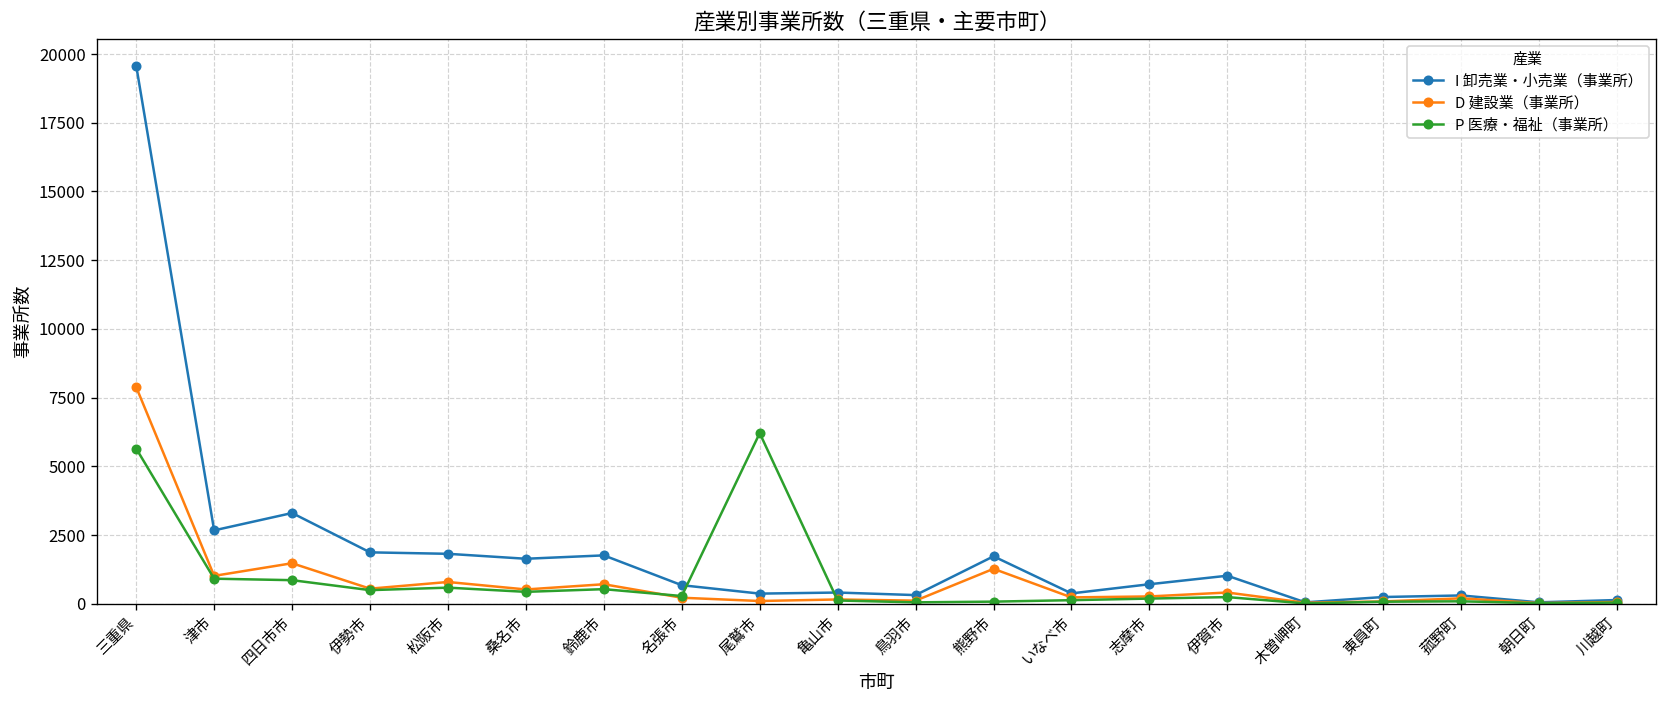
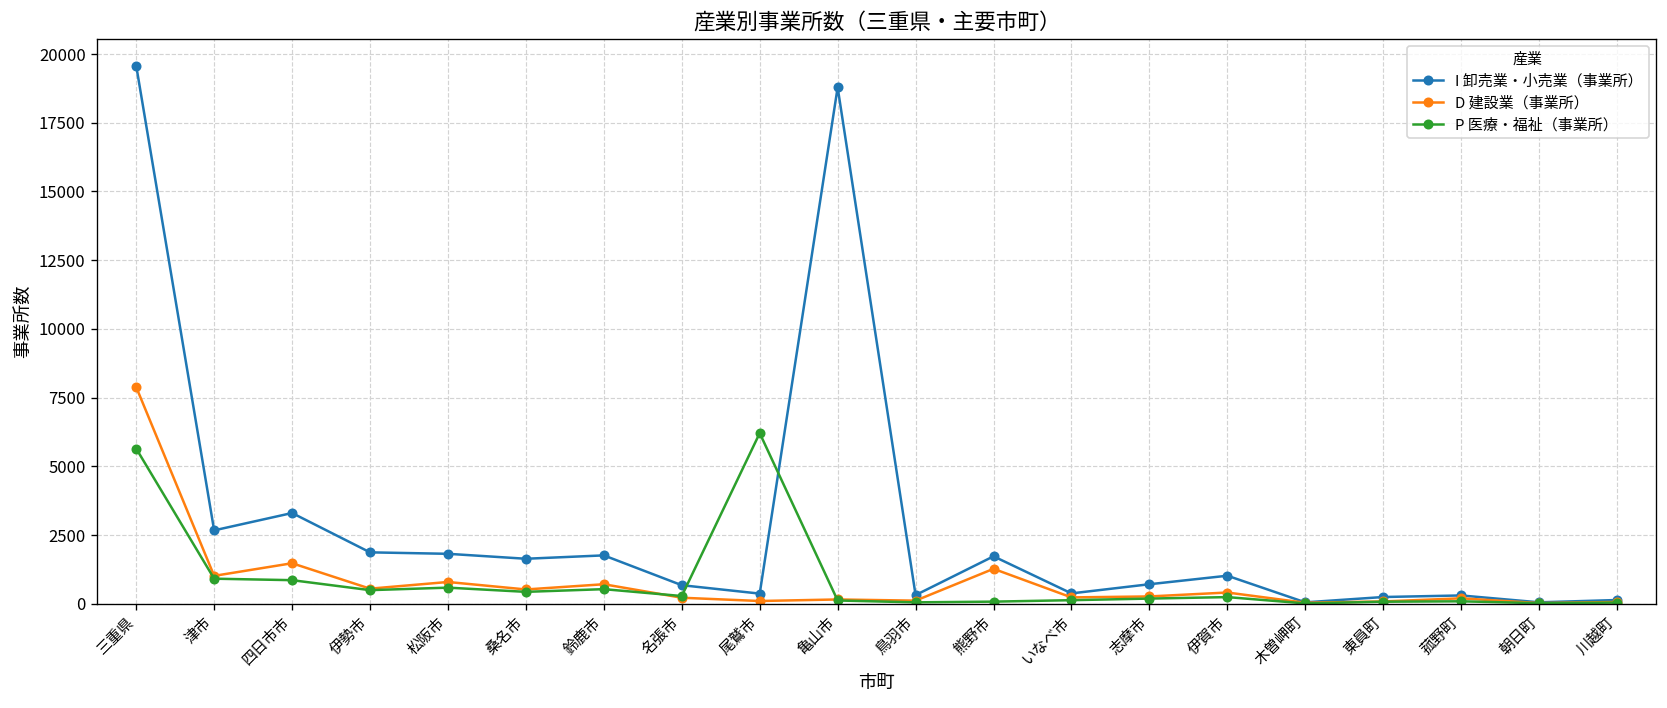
I 卸売業・小売業（事業所）, 亀山市: 400 -> 18800
